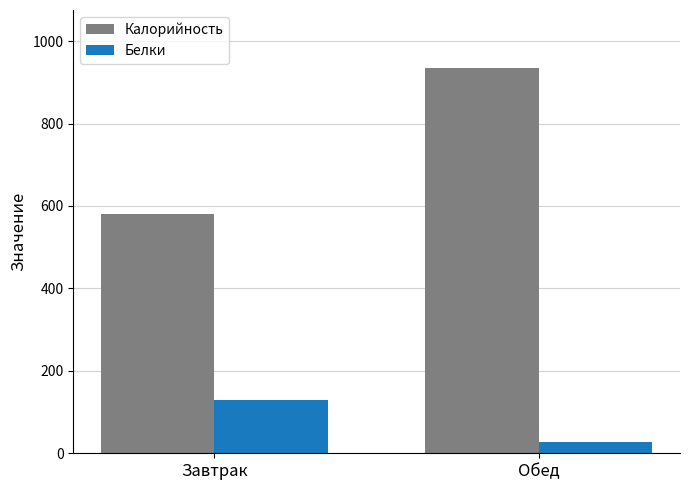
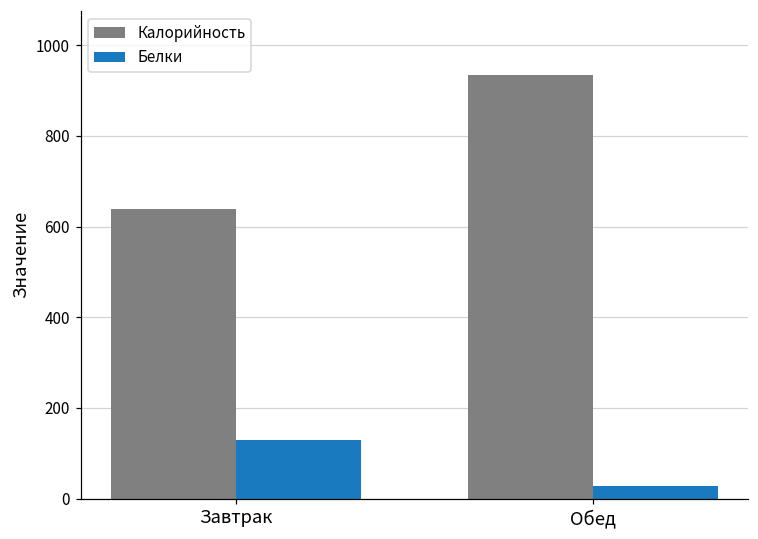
Калорийность, Завтрак: 580 -> 640
